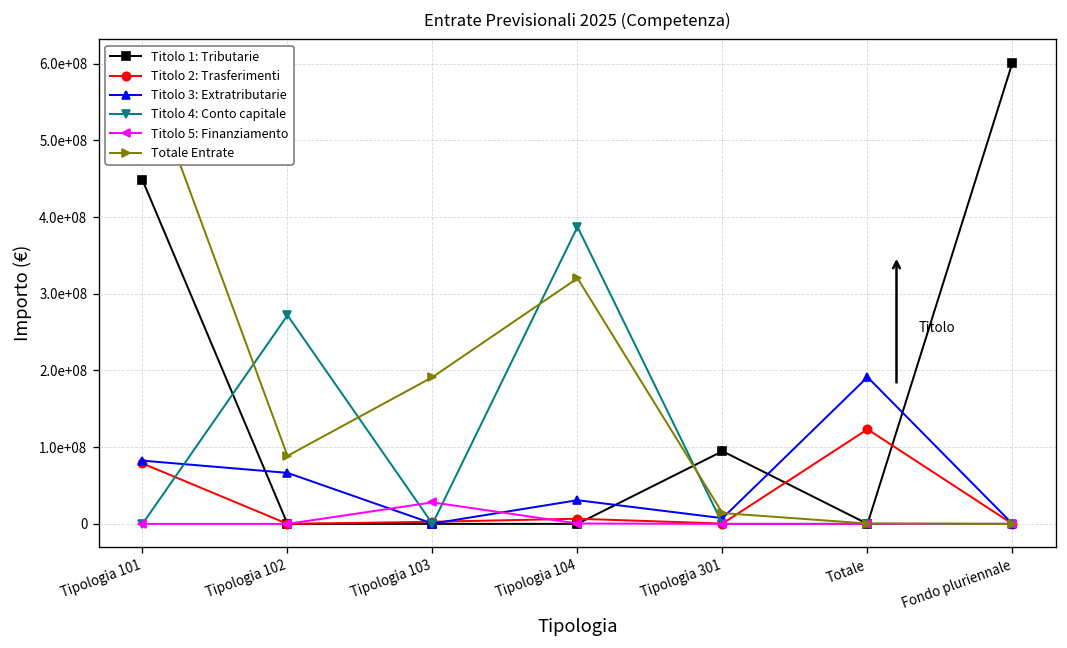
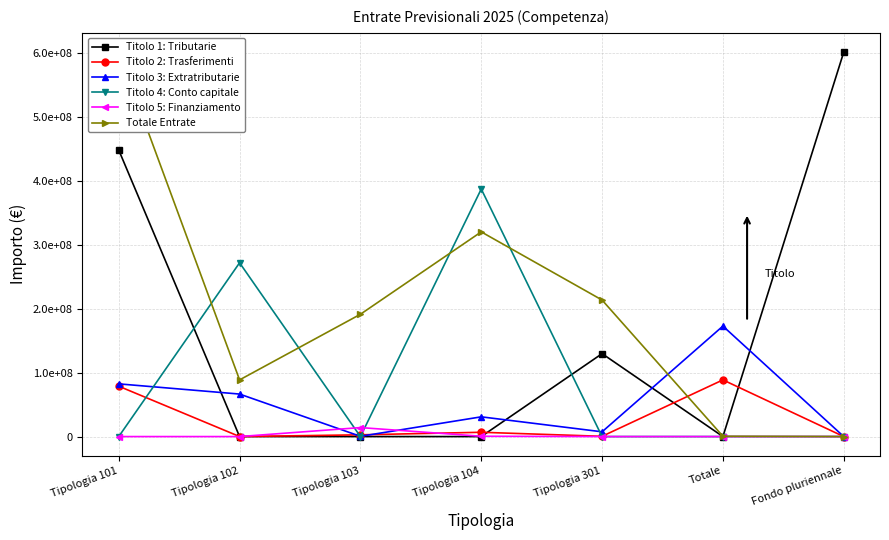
Titolo 5: Finanziamento, Tipologia 103: 30000000 -> 10000000
Titolo 1: Tributarie, Tipologia 301: 90000000 -> 130000000
Totale Entrate, Tipologia 301: 10000000 -> 210000000
Titolo 2: Trasferimenti, Totale: 120000000 -> 90000000
Titolo 3: Extratributarie, Totale: 190000000 -> 170000000
